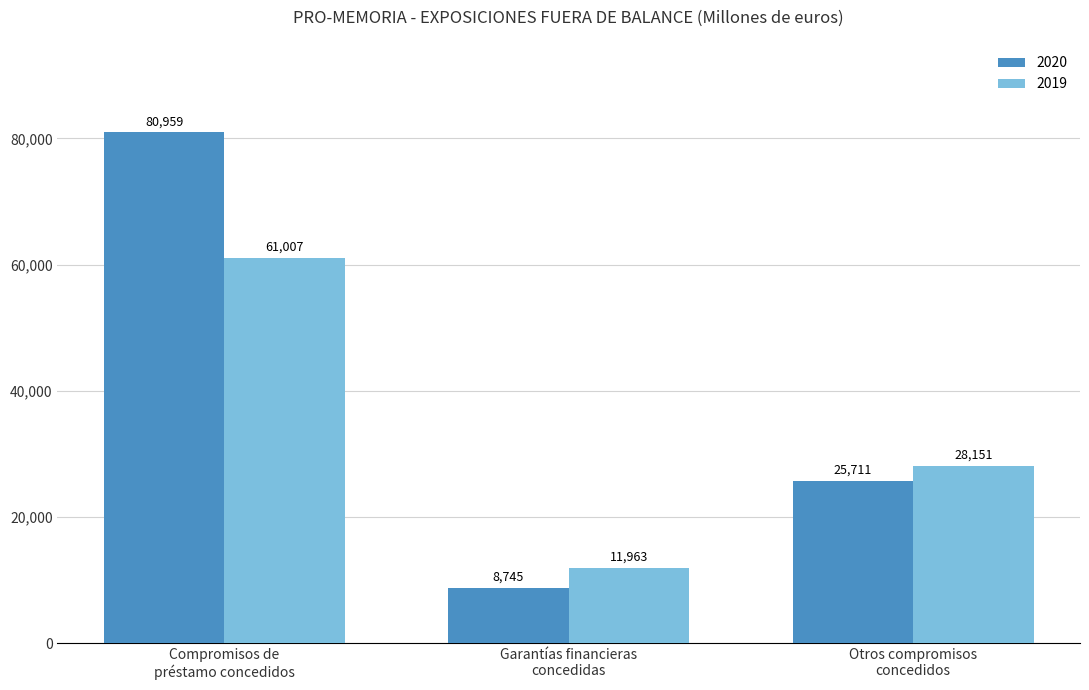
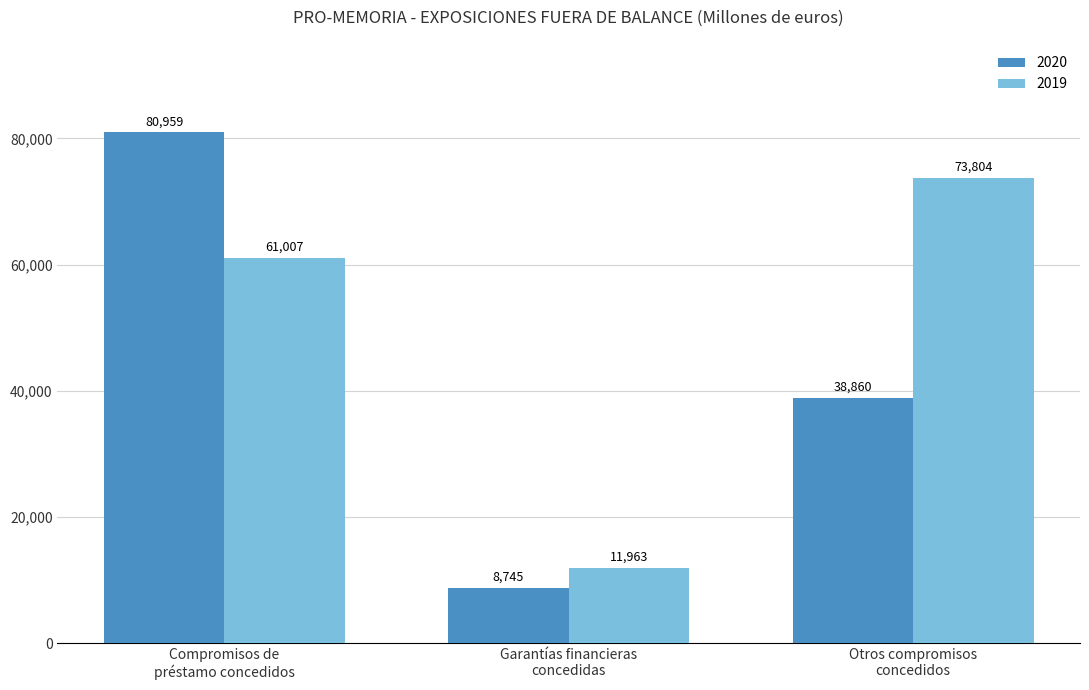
2020, Otros compromisos concedidos: 25,711 -> 38,860
2019, Otros compromisos concedidos: 28,151 -> 73,804
